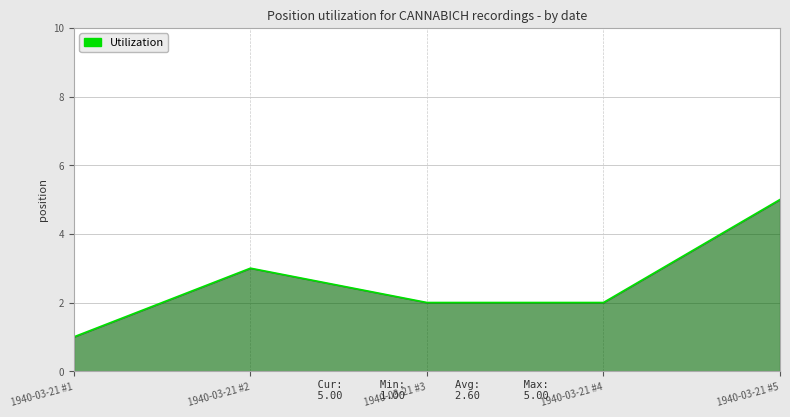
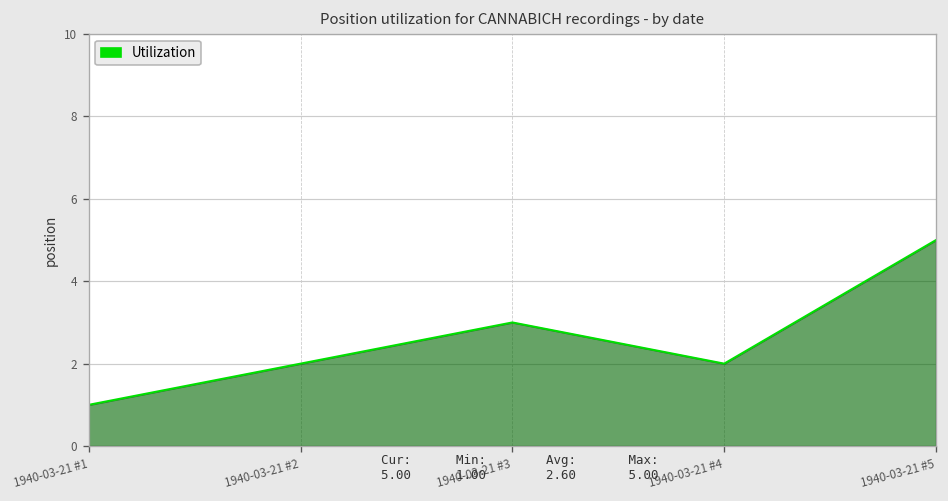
1940-03-21 #2: 3 -> 2
1940-03-21 #3: 2 -> 3
